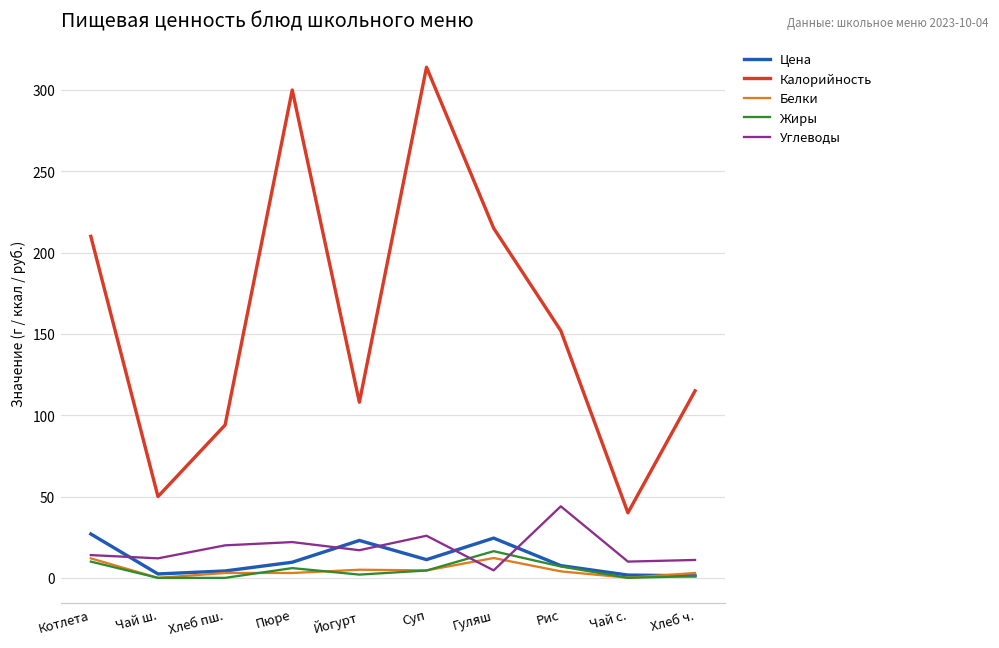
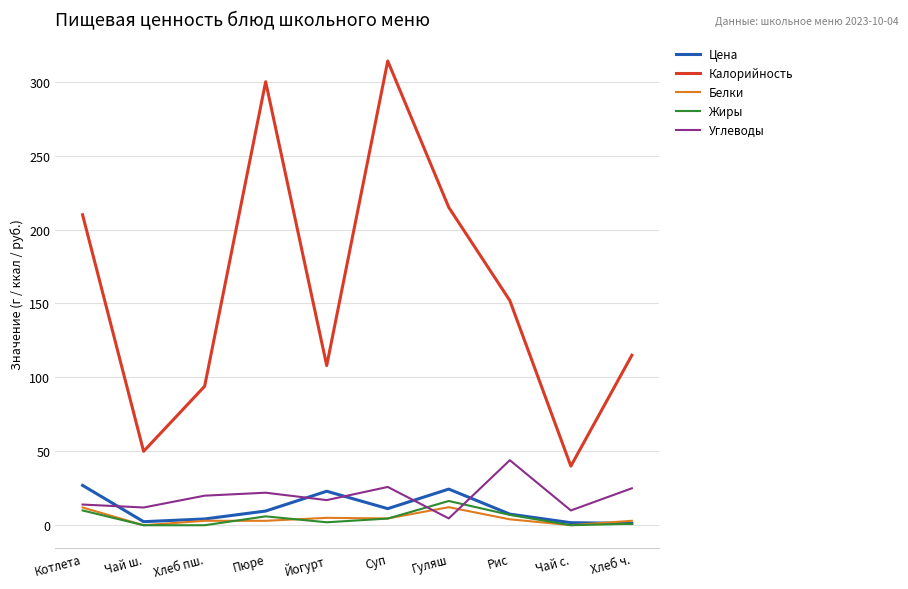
Углеводы, Хлеб ч.: 11 -> 25
